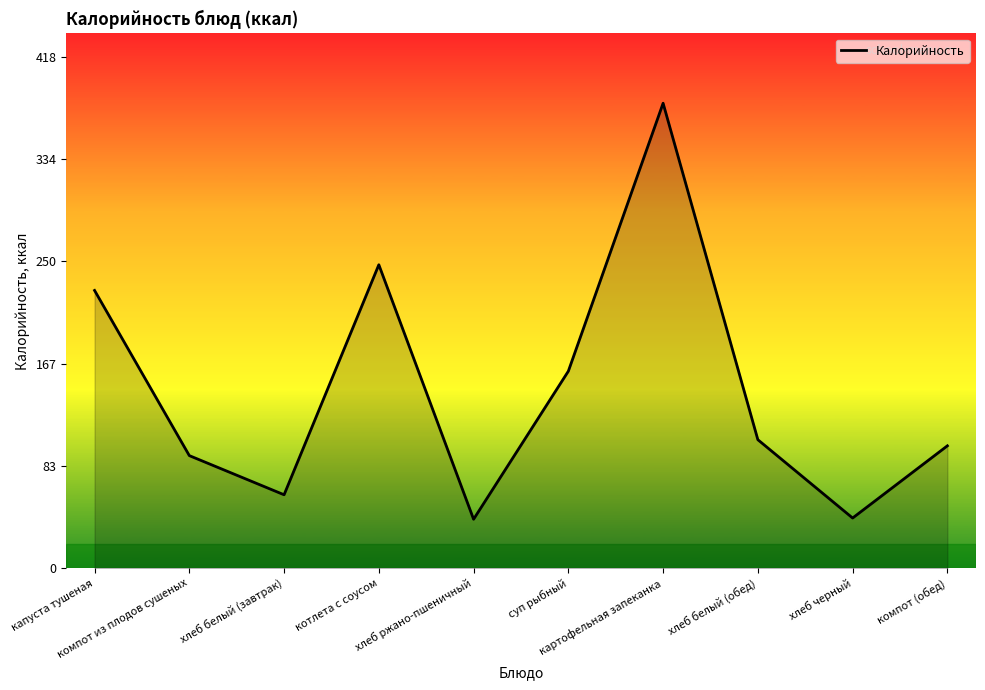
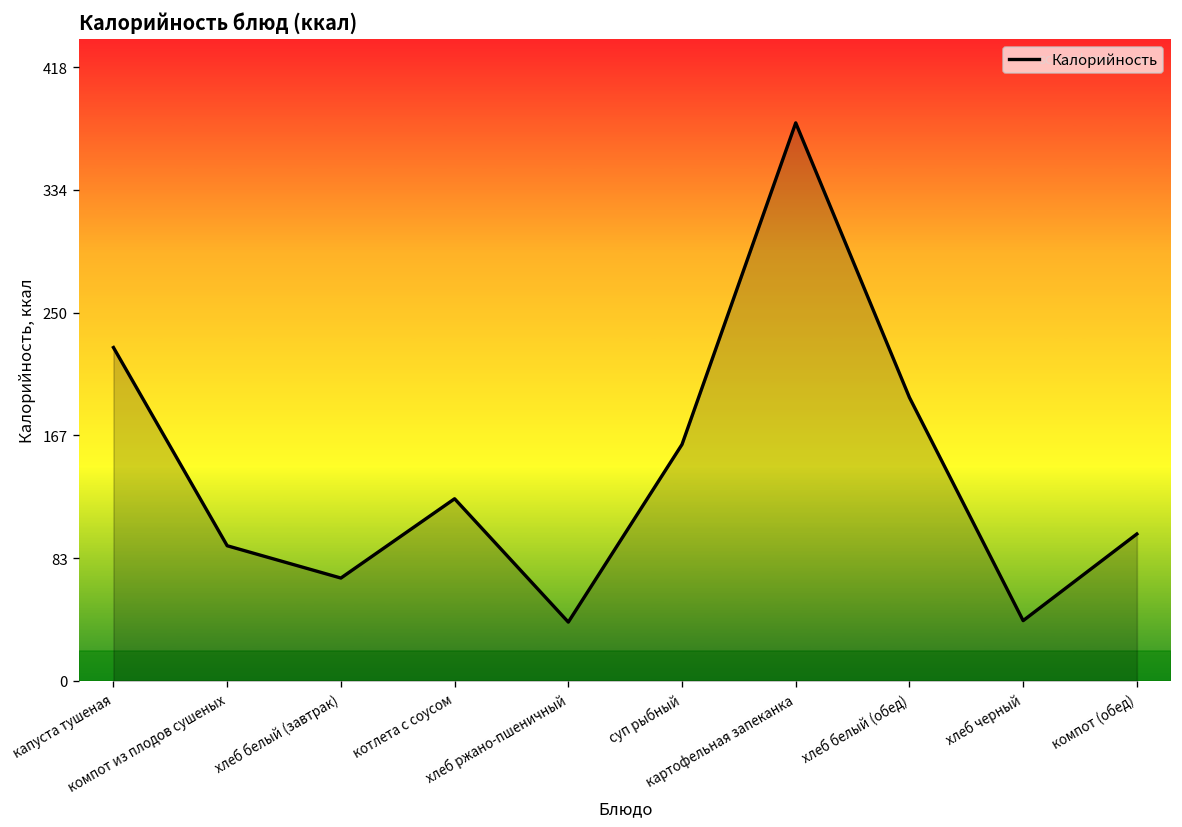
хлеб белый (завтрак): 60 -> 70
котлета с соусом: 248 -> 124
хлеб белый (обед): 105 -> 193
